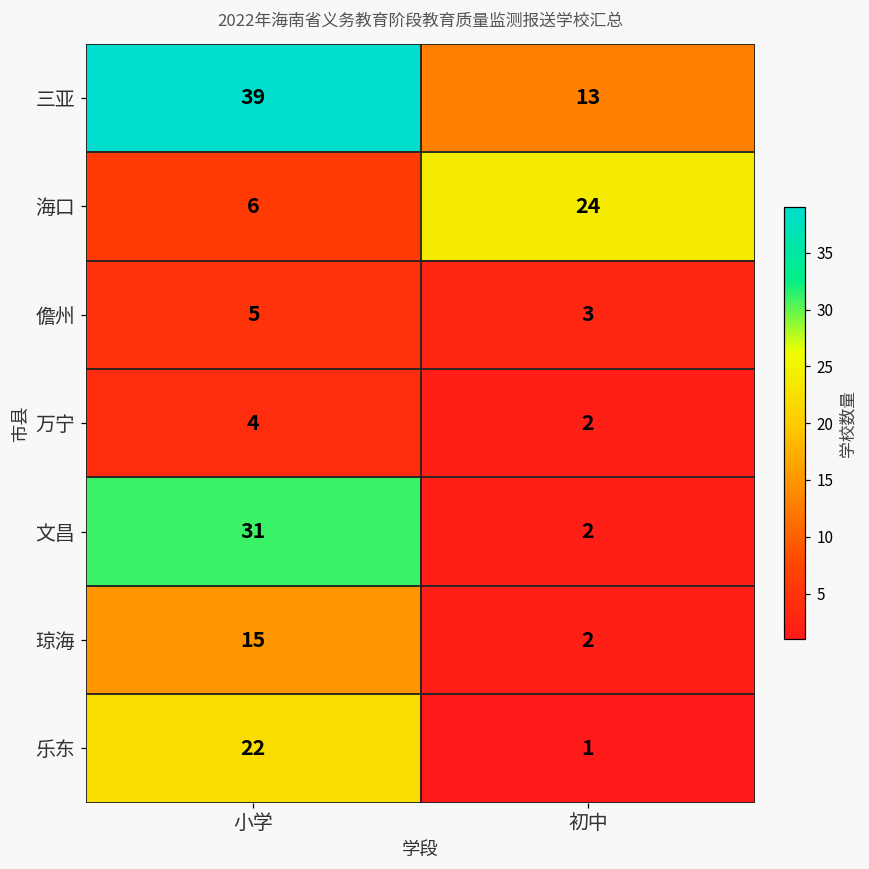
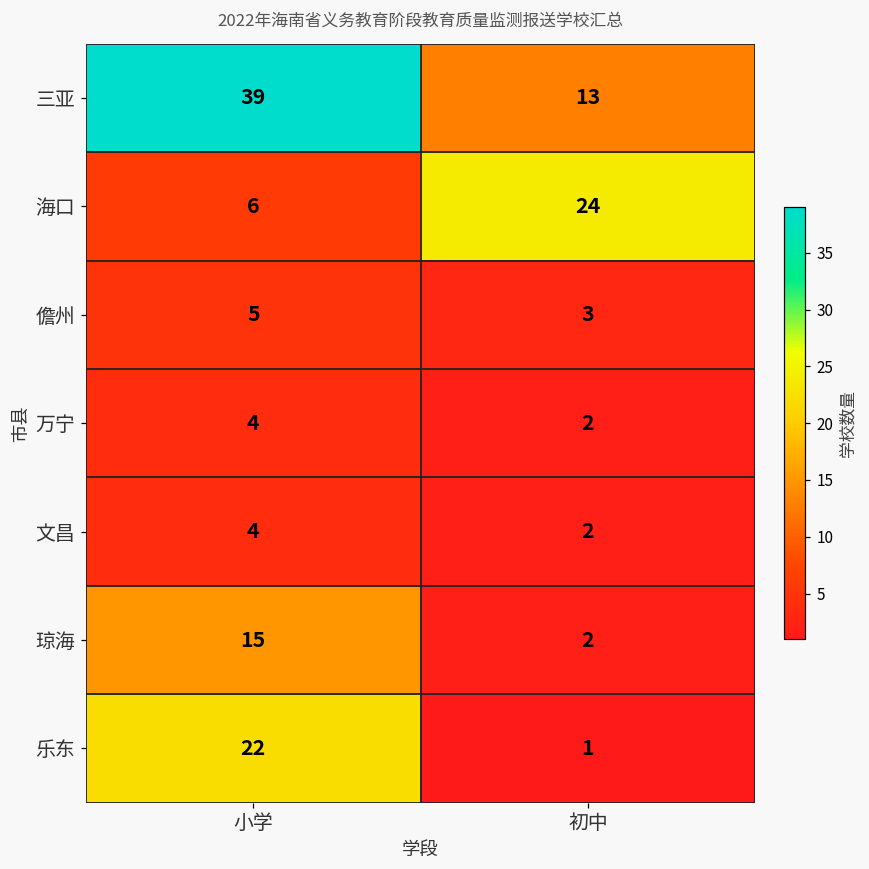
文昌, 小学: 31 -> 4
